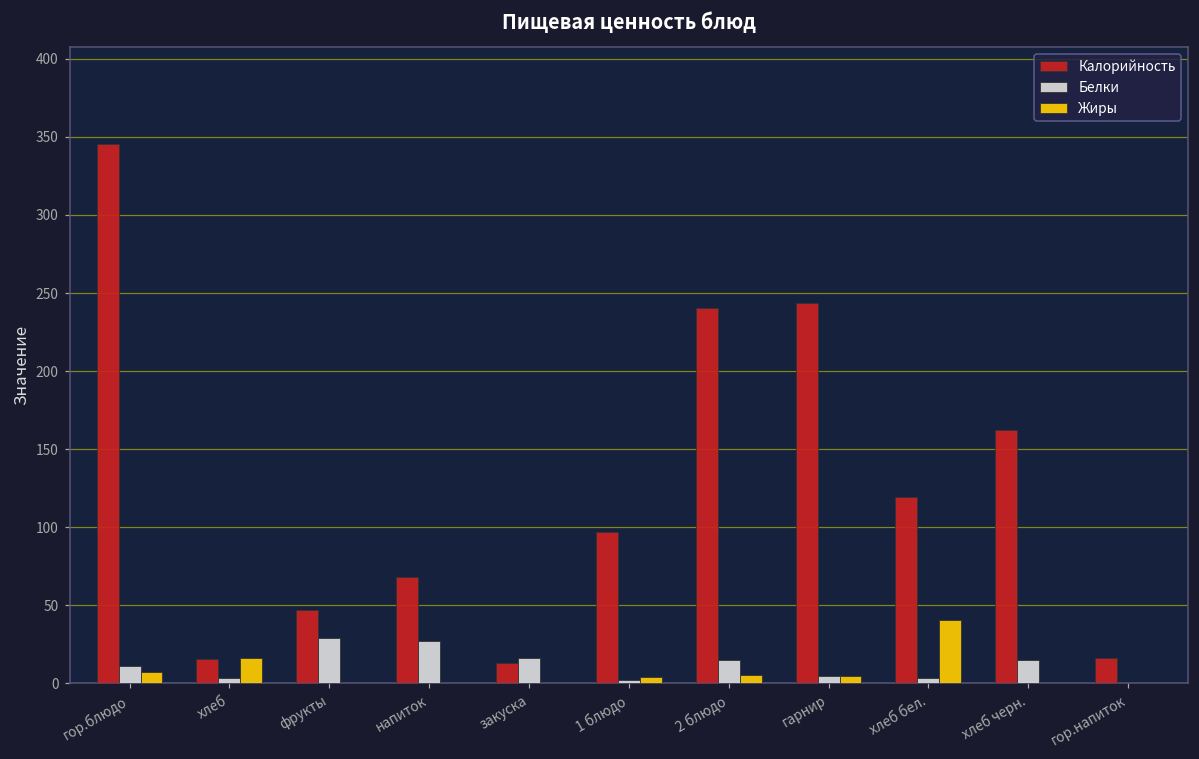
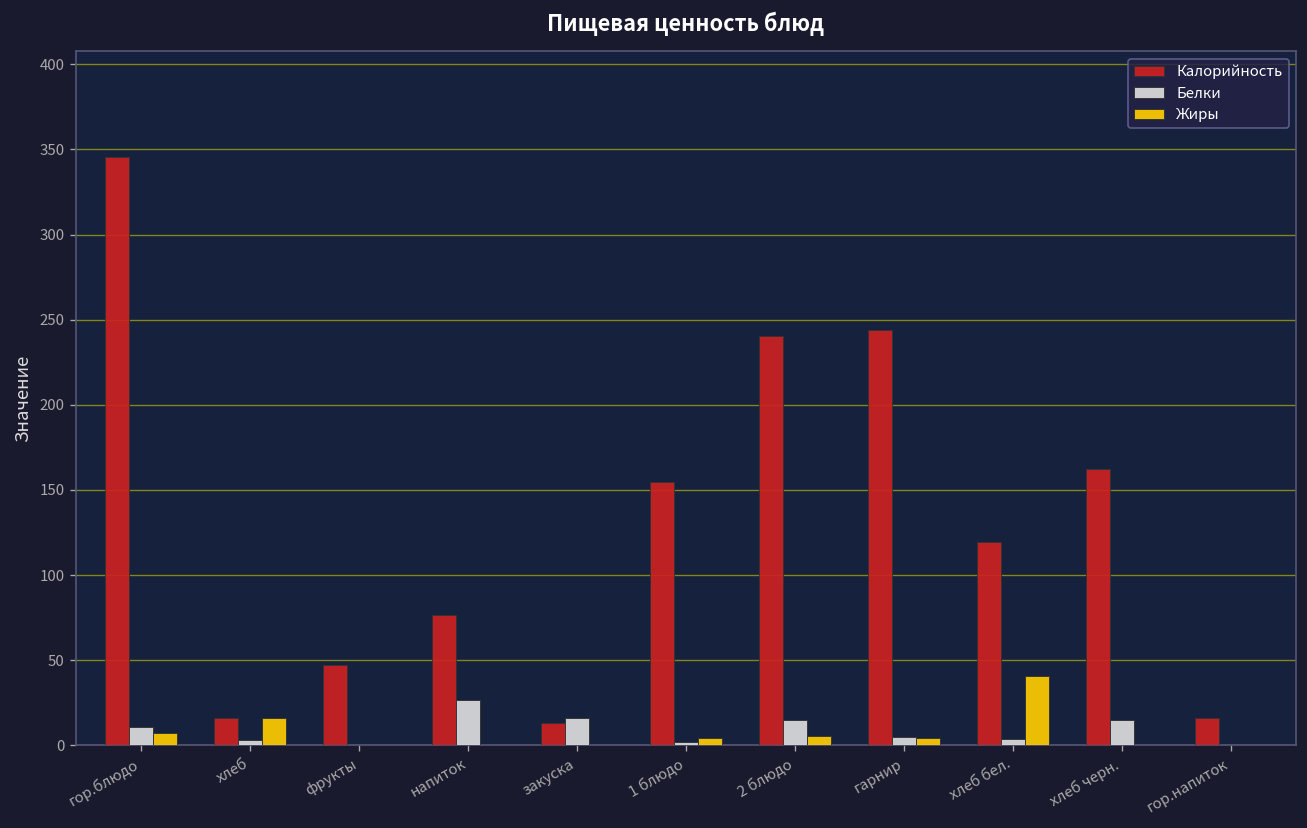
Белки, фрукты: 29 -> 0
Калорийность, напиток: 68 -> 76
Калорийность, 1 блюдо: 97 -> 154
